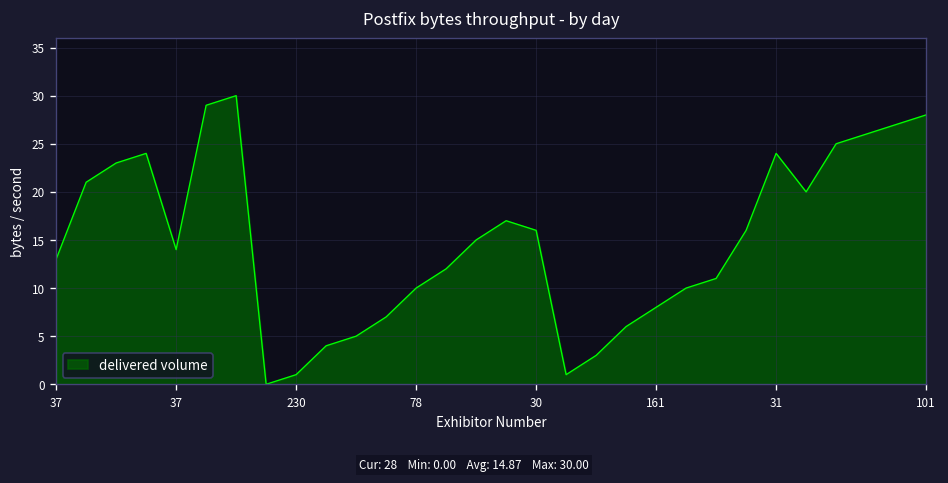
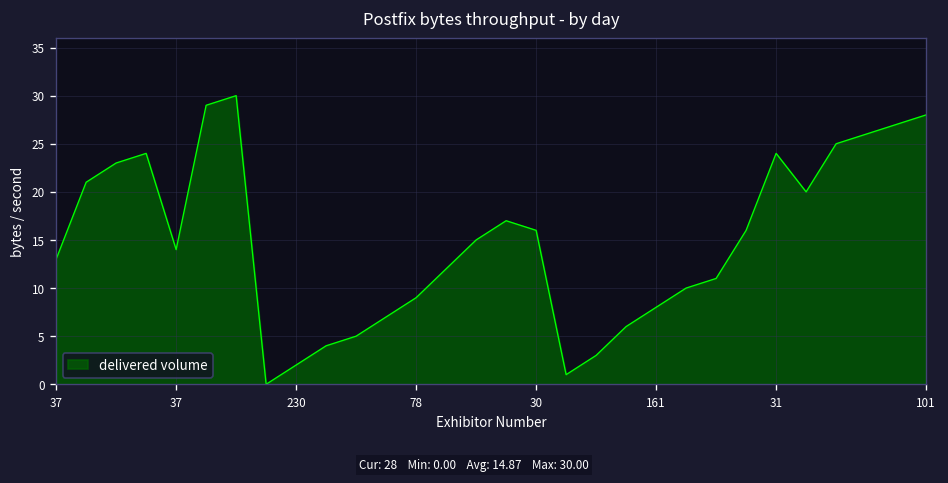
230: 1 -> 2
78: 10 -> 9
